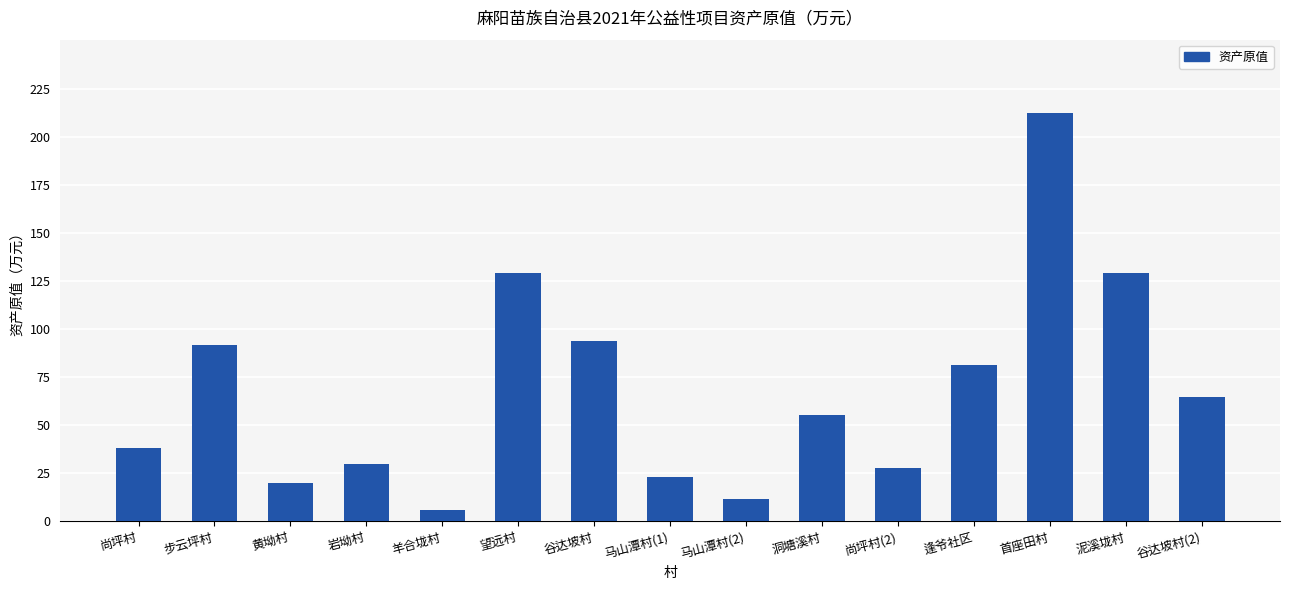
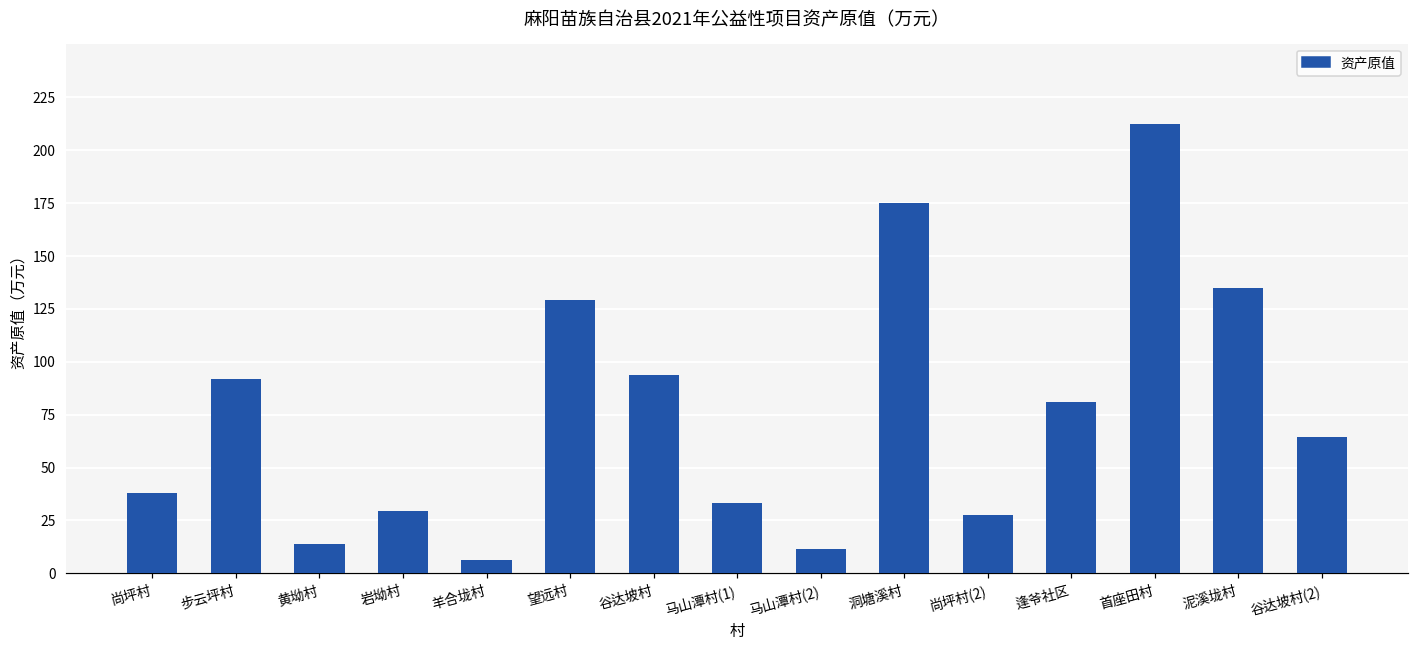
黄坳村: 20 -> 14
马山潭村(1): 23 -> 33
洞塘溪村: 55 -> 175
泥溪垅村: 129 -> 135
